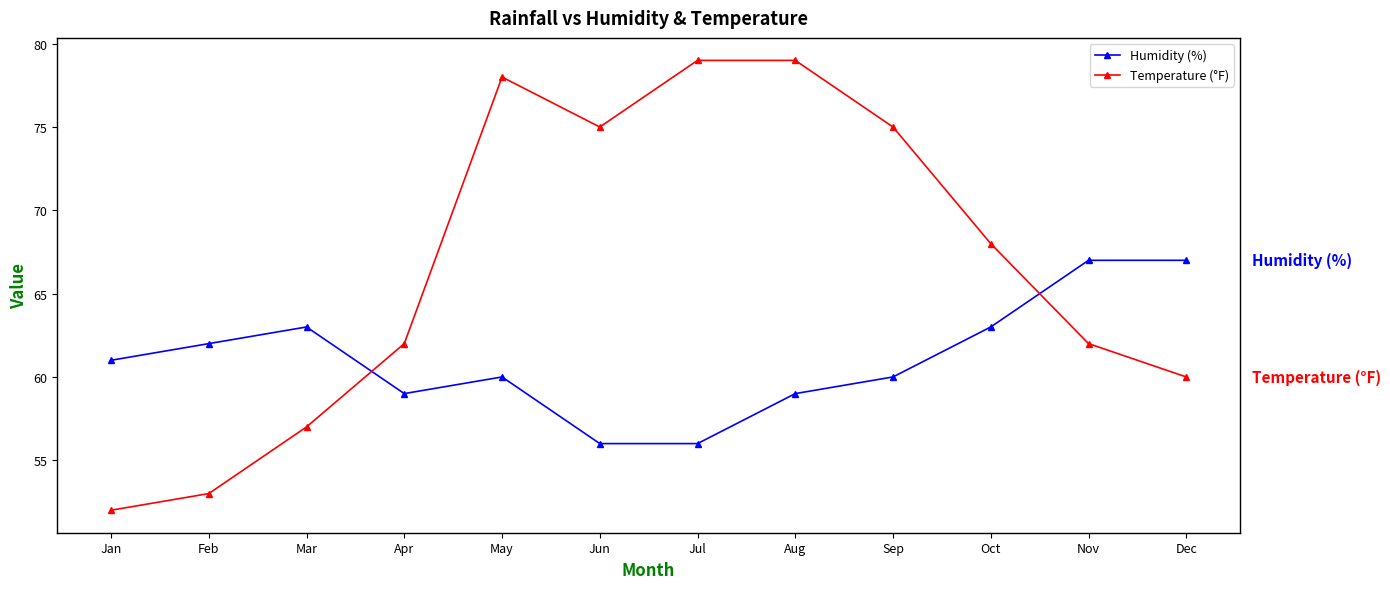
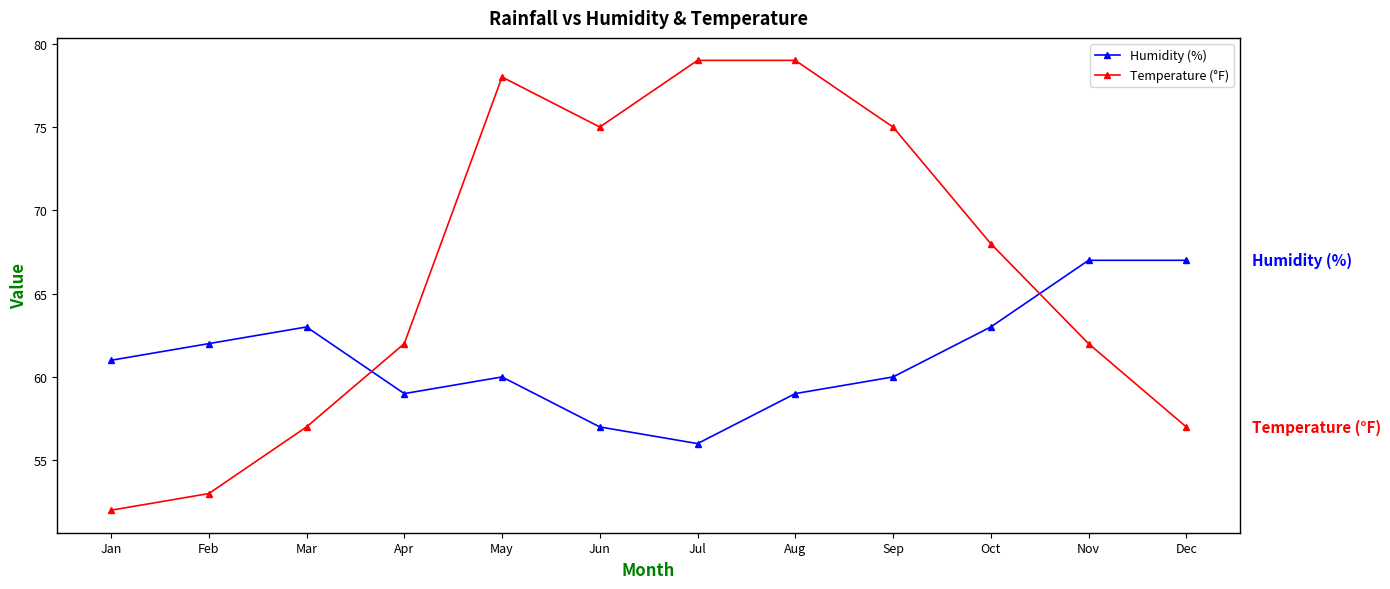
Humidity (%), Jun: 56 -> 57
Temperature (°F), Dec: 60 -> 57
